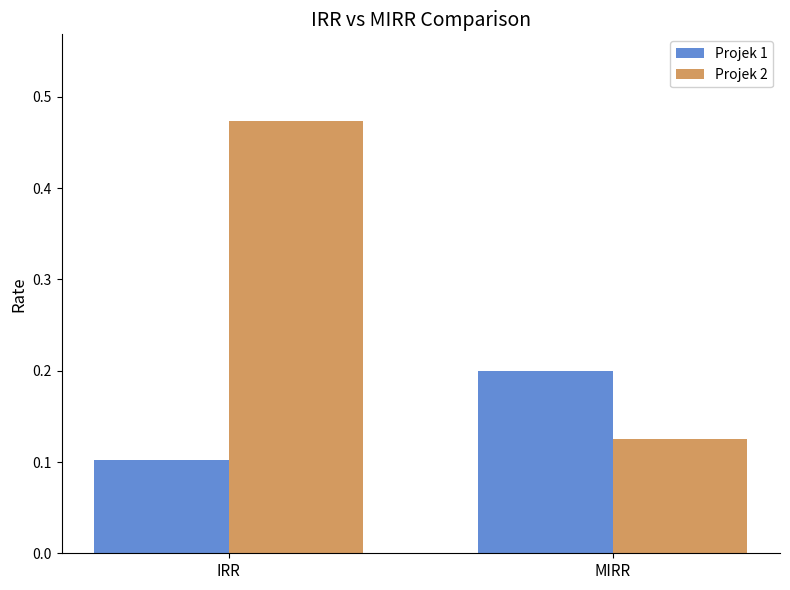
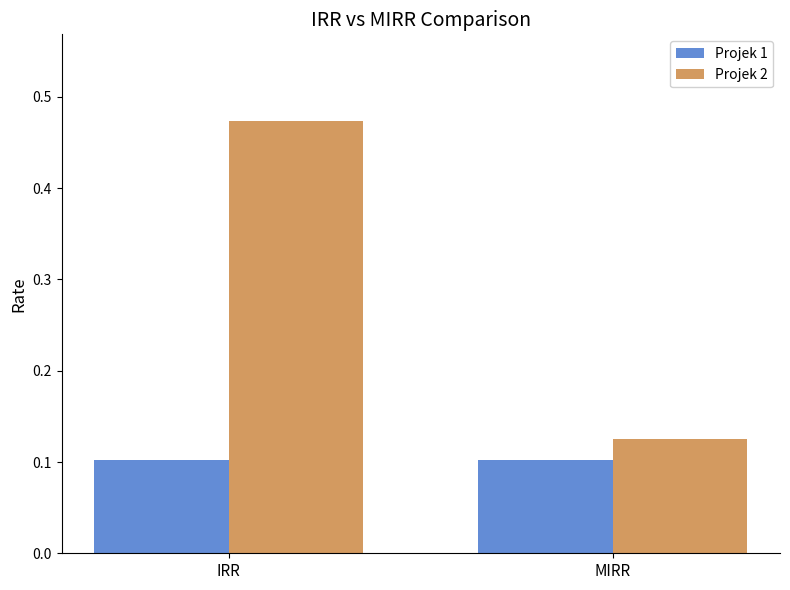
Projek 1, MIRR: 0.20 -> 0.10
